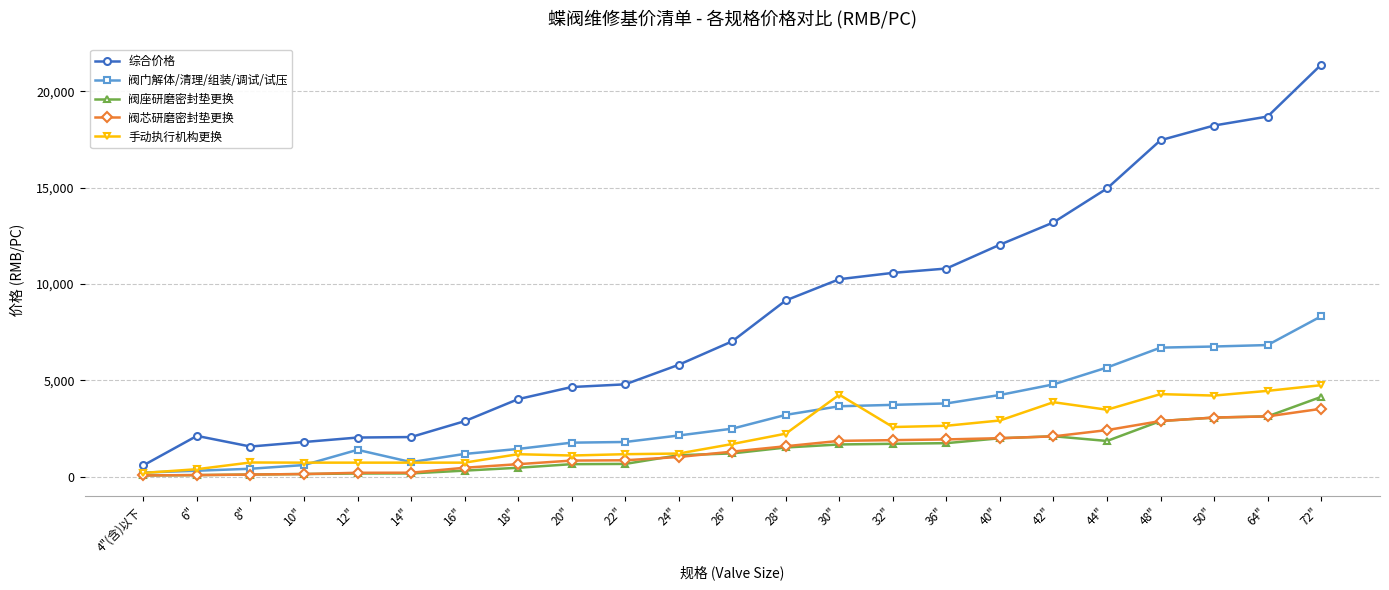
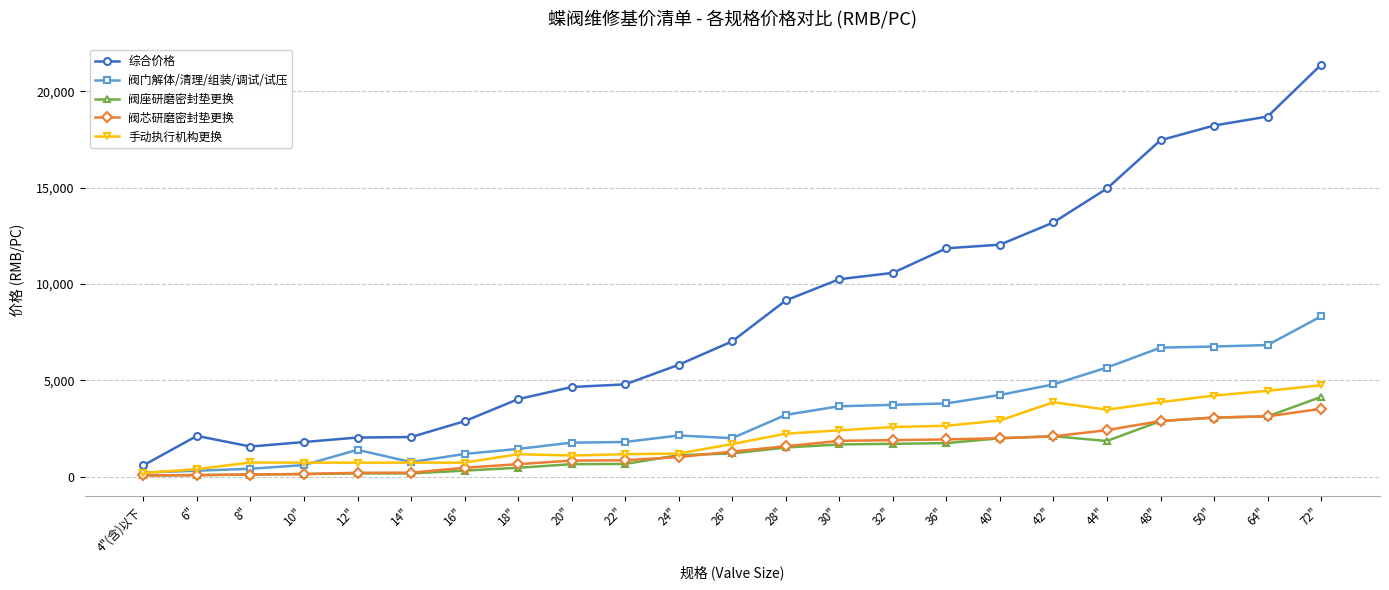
阀门解体/清理/组装/调试/试压, 26": 2,500 -> 2,000
手动执行机构更换, 30": 4,300 -> 2,400
综合价格, 36": 10,800 -> 11,800
手动执行机构更换, 48": 4,300 -> 3,900
